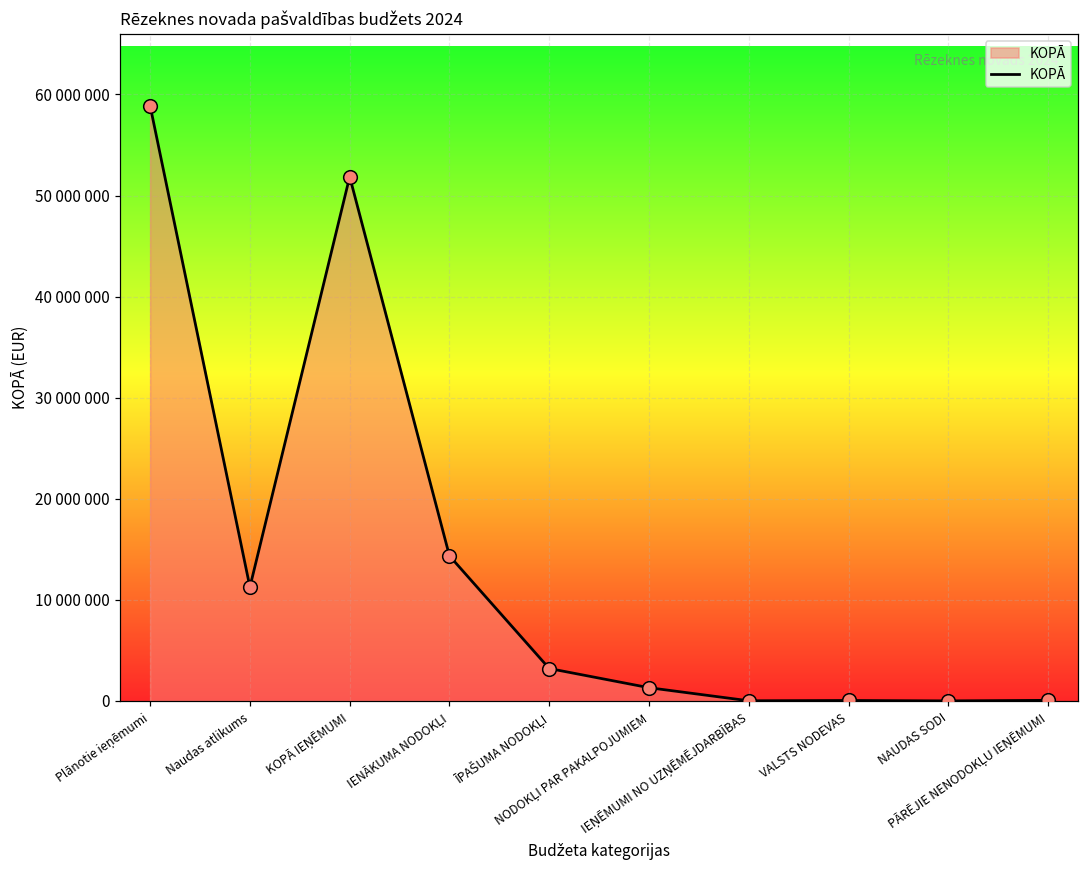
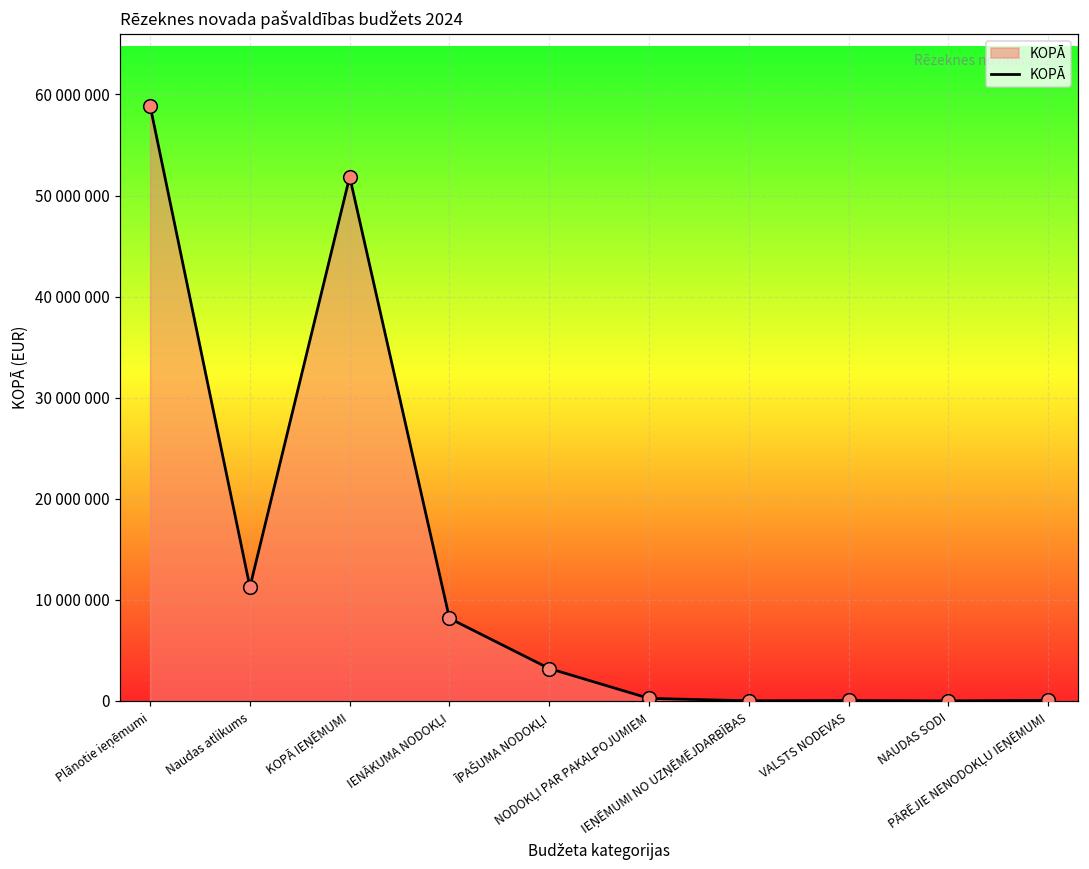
IENĀKUMA NODOKĻI: 14000000 -> 8000000
NODOKĻI PAR PAKALPOJUMIEM: 1000000 -> 0
